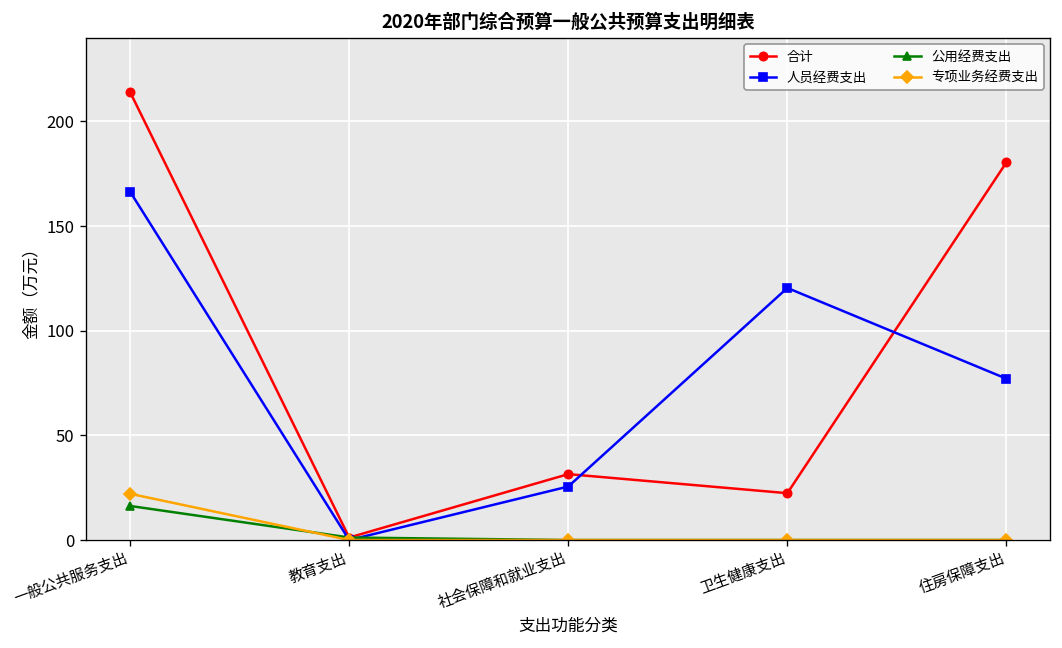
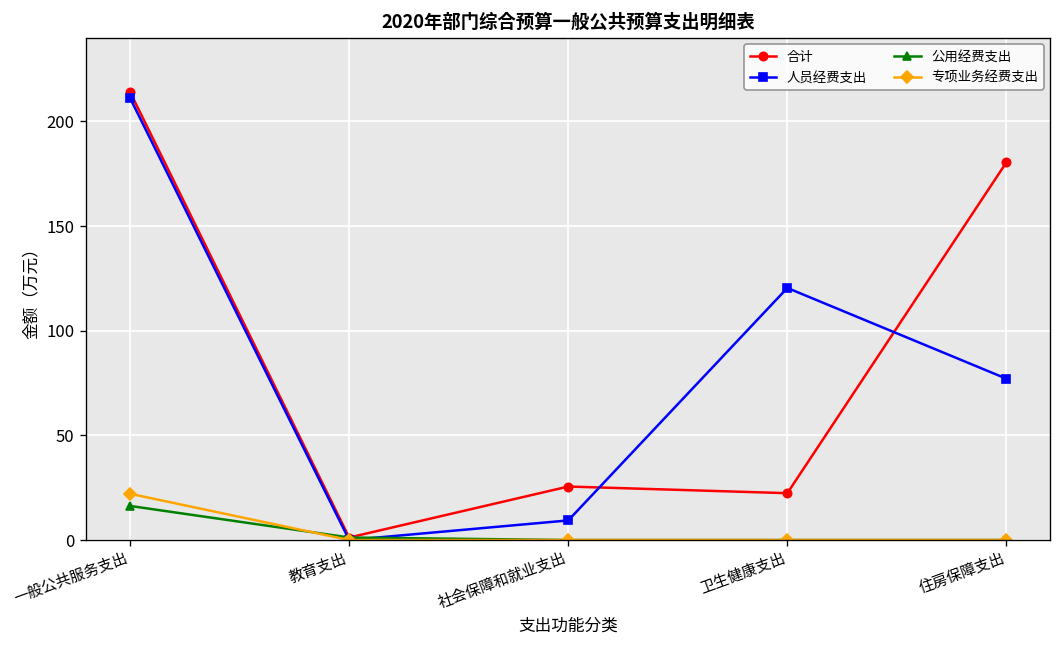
人员经费支出, 一般公共服务支出: 166 -> 211
合计, 社会保障和就业支出: 31 -> 26
人员经费支出, 社会保障和就业支出: 26 -> 9
